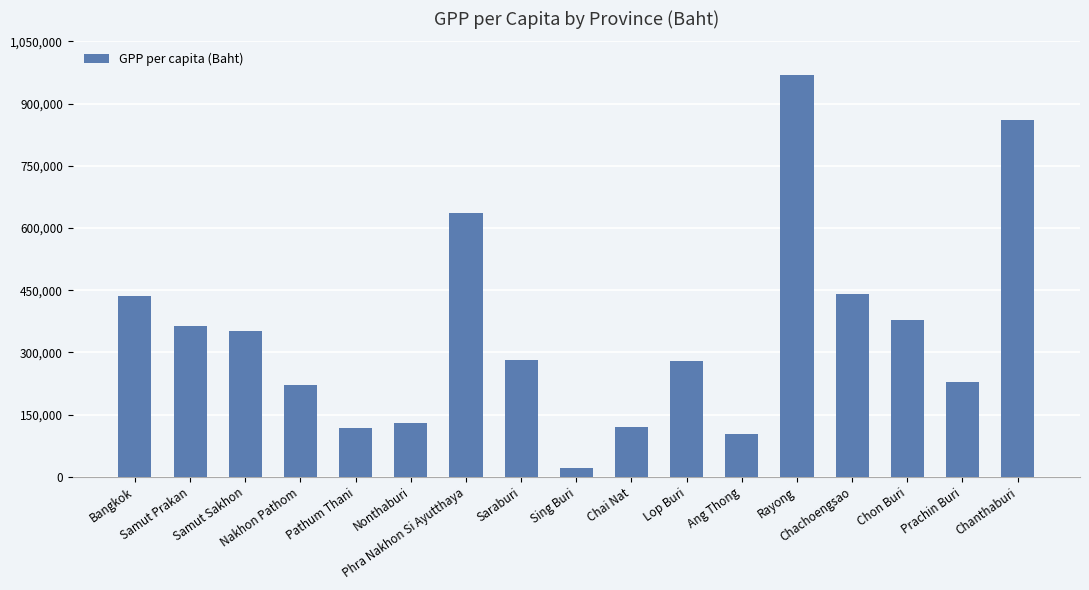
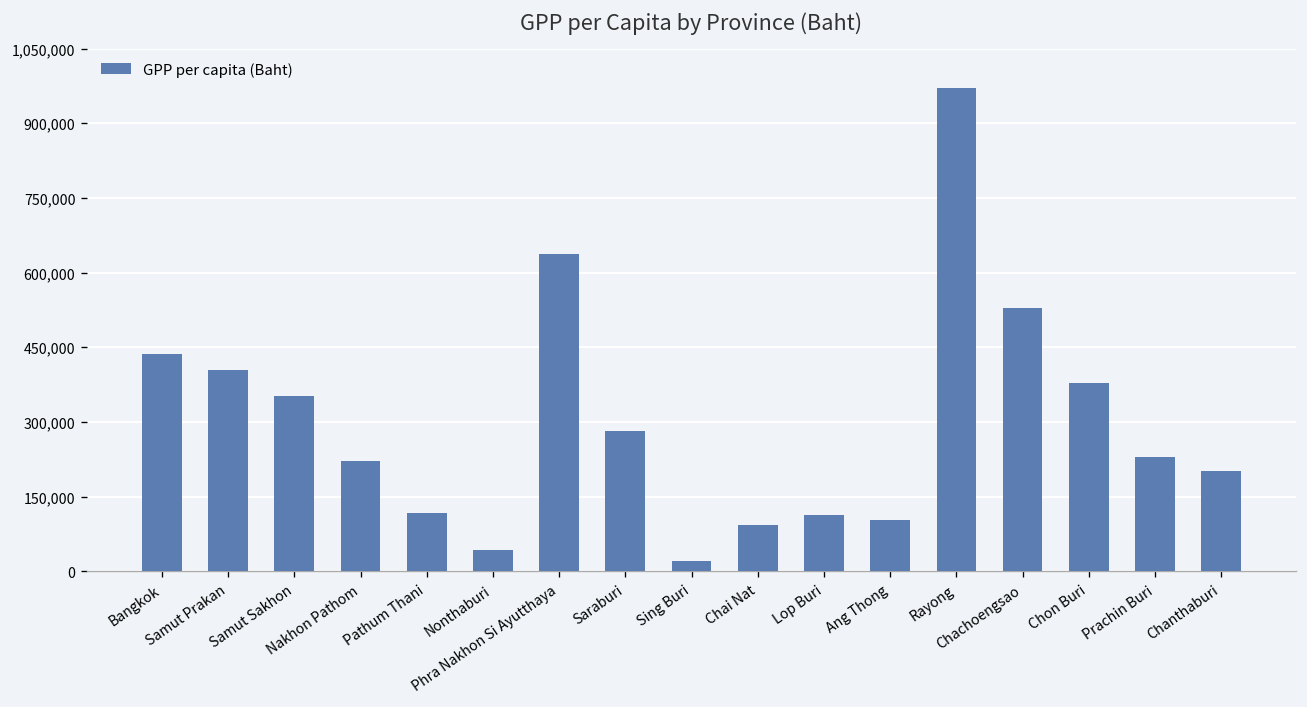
Samut Prakan: 360,000 -> 400,000
Nonthaburi: 130,000 -> 40,000
Chai Nat: 120,000 -> 90,000
Lop Buri: 280,000 -> 110,000
Chachoengsao: 440,000 -> 530,000
Chanthaburi: 860,000 -> 200,000
